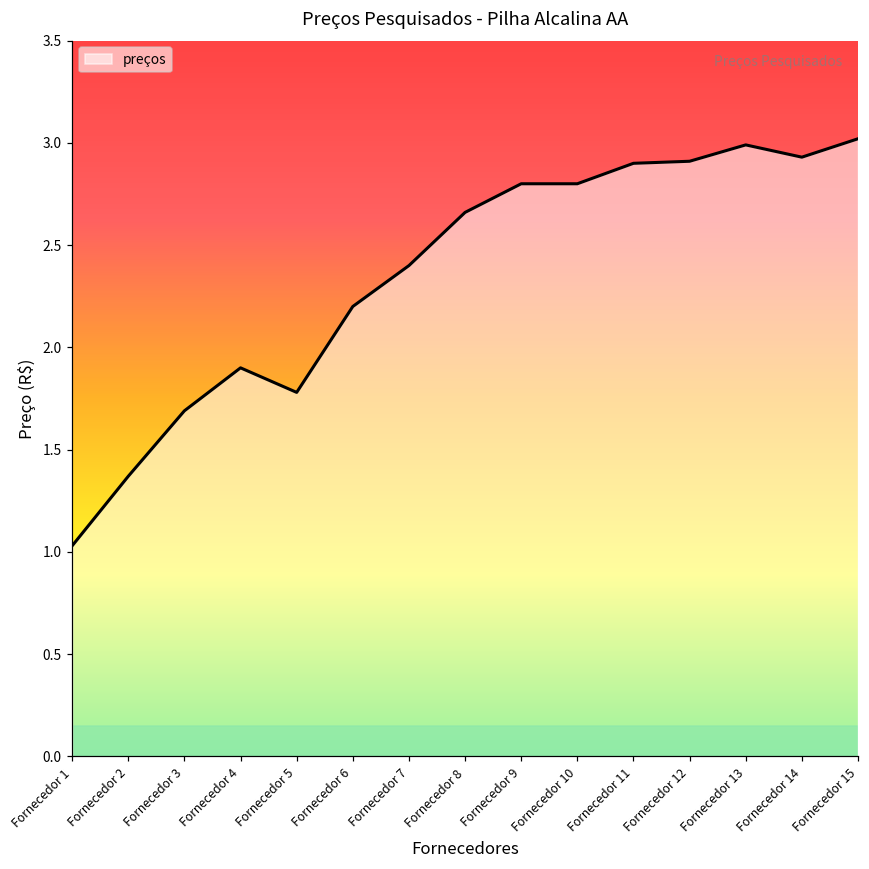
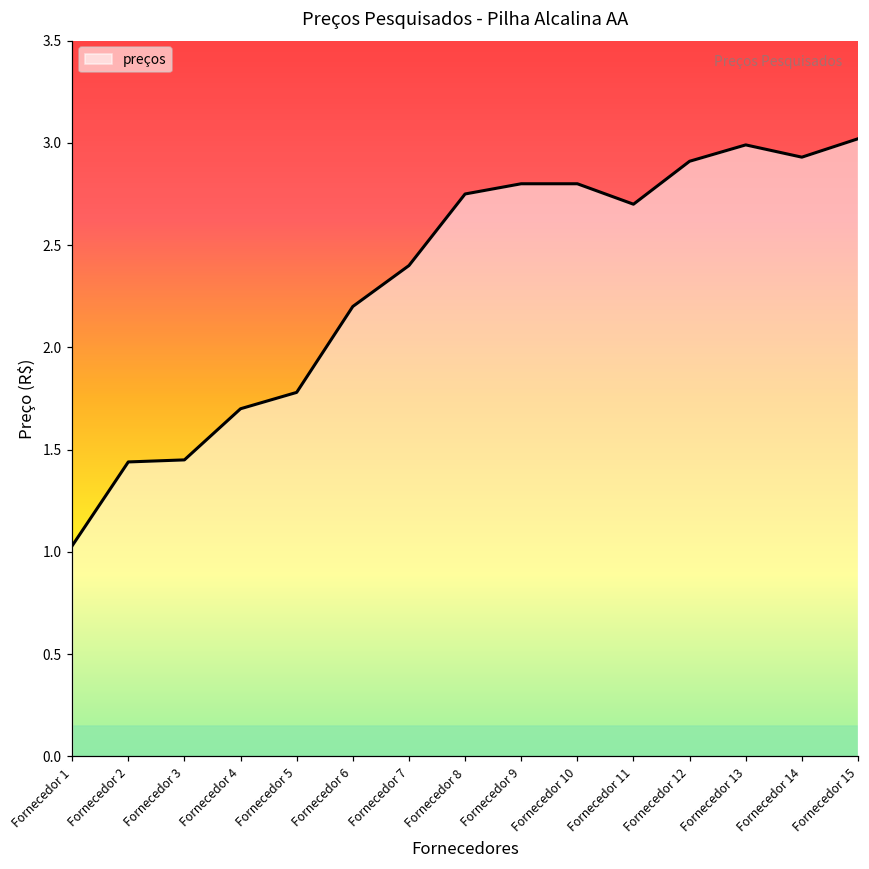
Fornecedor 2: 1.37 -> 1.44
Fornecedor 3: 1.69 -> 1.45
Fornecedor 4: 1.9 -> 1.7
Fornecedor 8: 2.66 -> 2.75
Fornecedor 11: 2.9 -> 2.7
